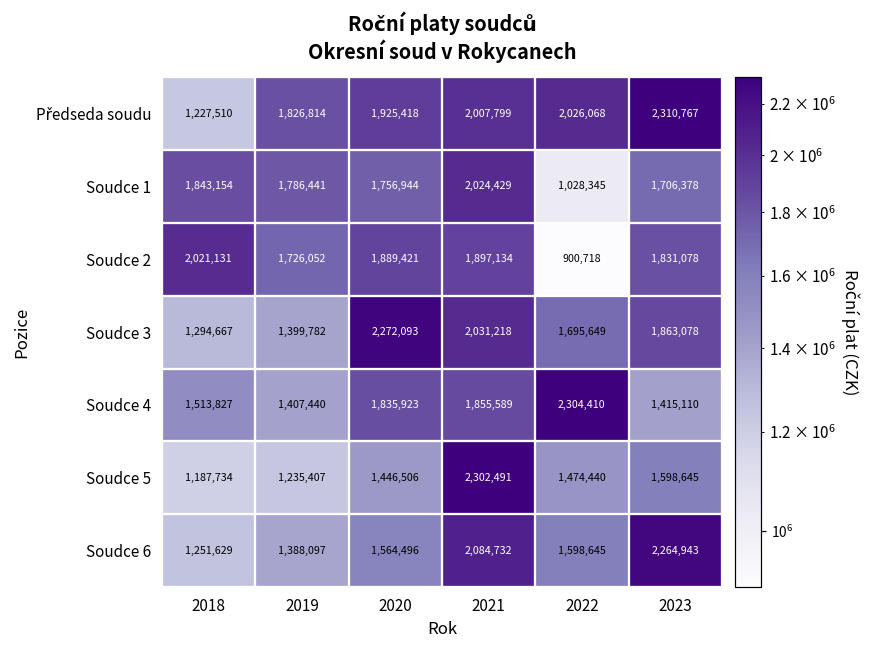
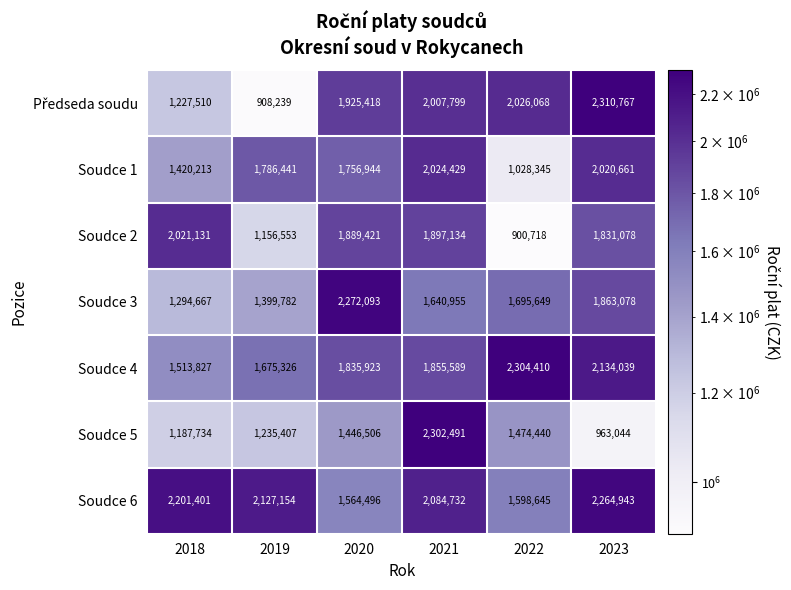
Předseda soudu, 2019: 1,826,814 -> 908,239
Soudce 1, 2018: 1,843,154 -> 1,420,213
Soudce 1, 2023: 1,706,378 -> 2,020,661
Soudce 2, 2019: 1,726,052 -> 1,156,553
Soudce 3, 2021: 2,031,218 -> 1,640,955
Soudce 4, 2019: 1,407,440 -> 1,675,326
Soudce 4, 2023: 1,415,110 -> 2,134,039
Soudce 5, 2023: 1,598,645 -> 963,044
Soudce 6, 2018: 1,251,629 -> 2,201,401
Soudce 6, 2019: 1,388,097 -> 2,127,154
